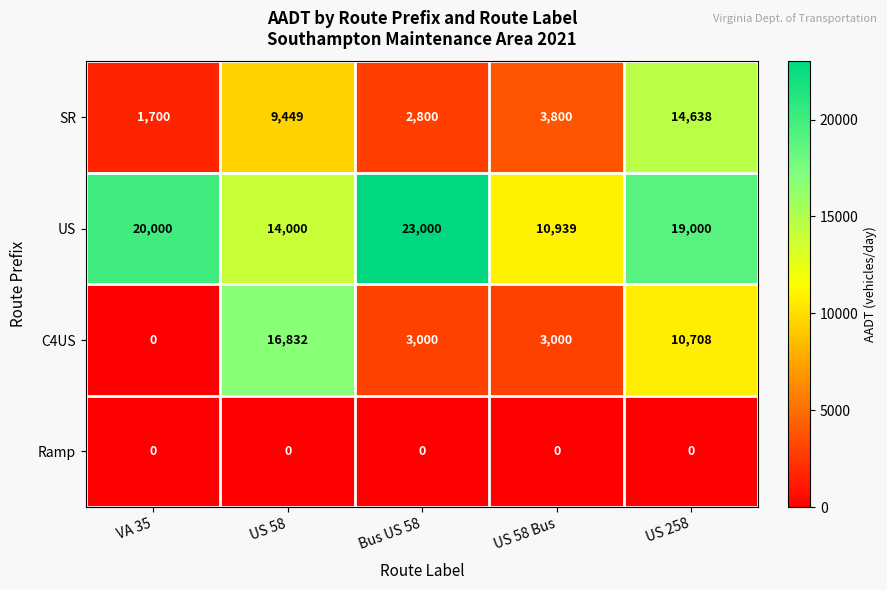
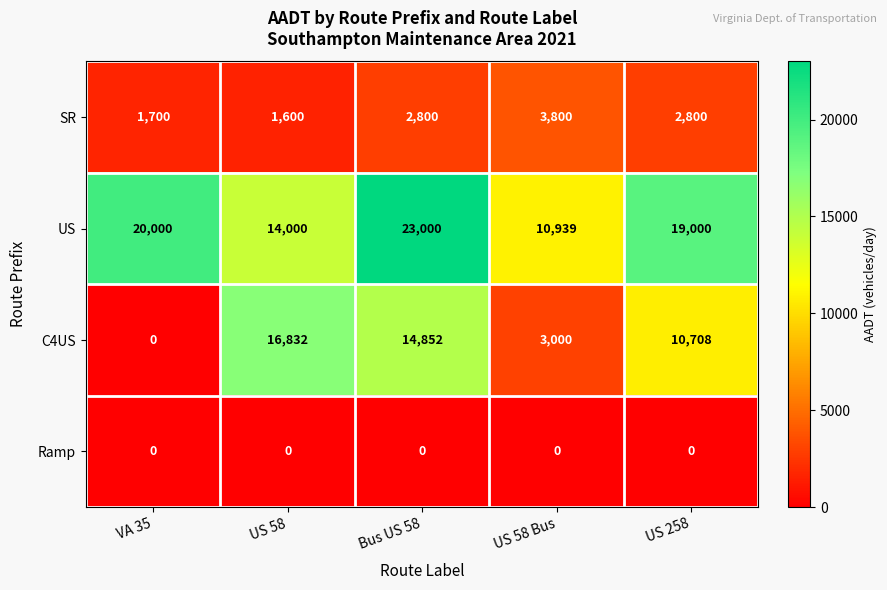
SR, US 58: 9,449 -> 1,600
SR, US 258: 14,638 -> 2,800
C4US, Bus US 58: 3,000 -> 14,852
